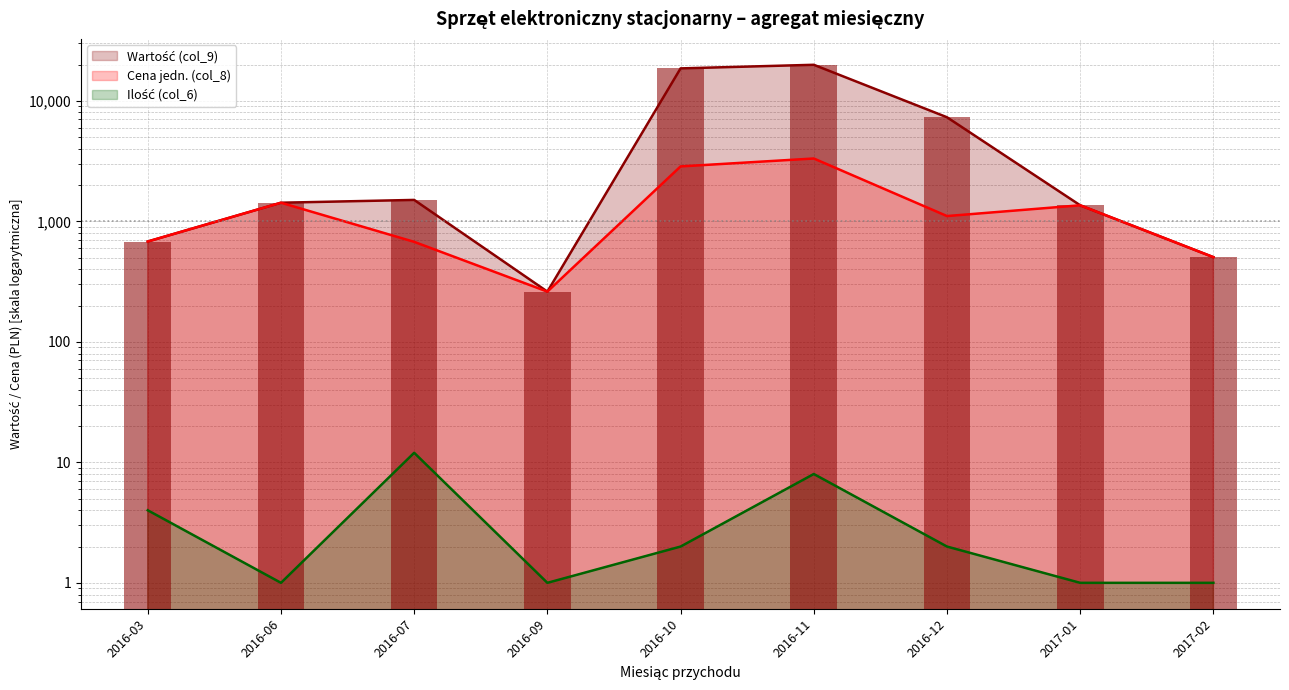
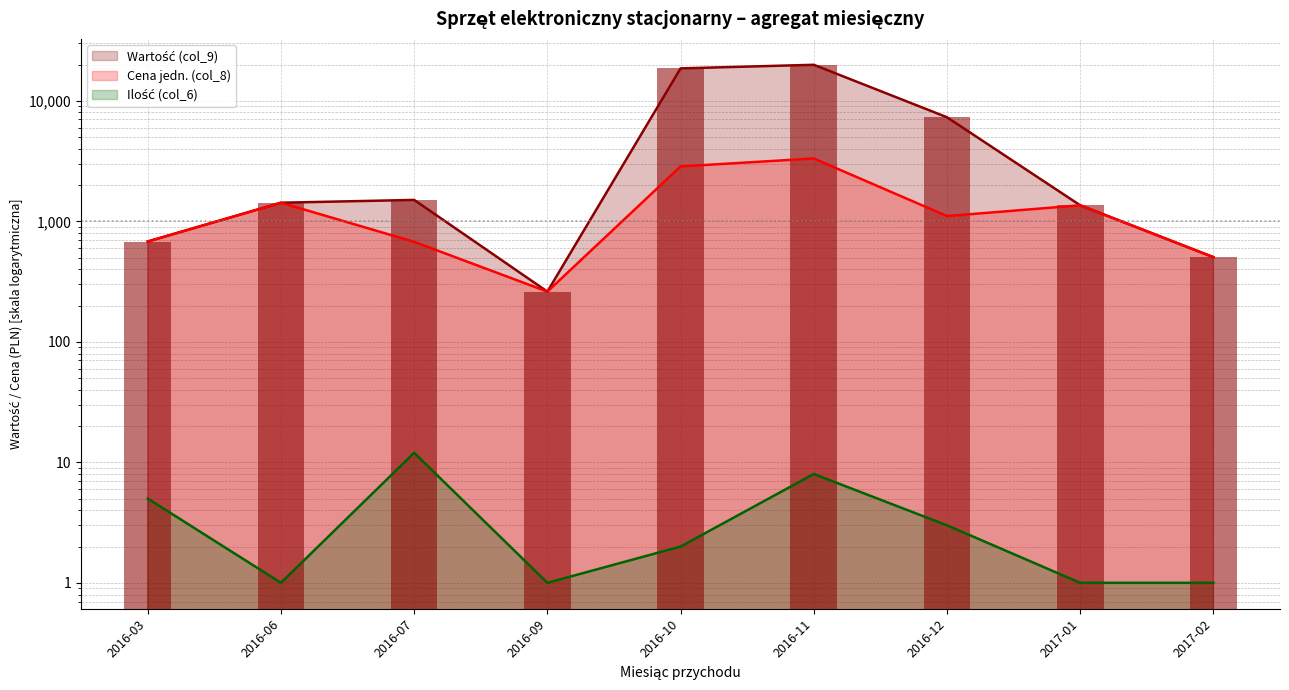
Ilość (col_6), 2016-03: 4 -> 5
Ilość (col_6), 2016-12: 2 -> 3
